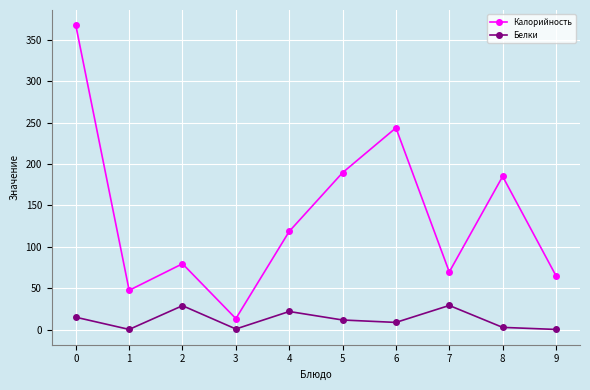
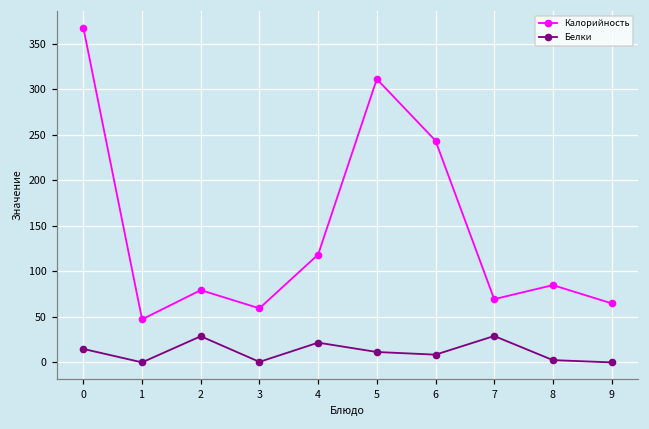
Калорийность, 3: 10 -> 60
Калорийность, 5: 190 -> 310
Калорийность, 8: 190 -> 90
